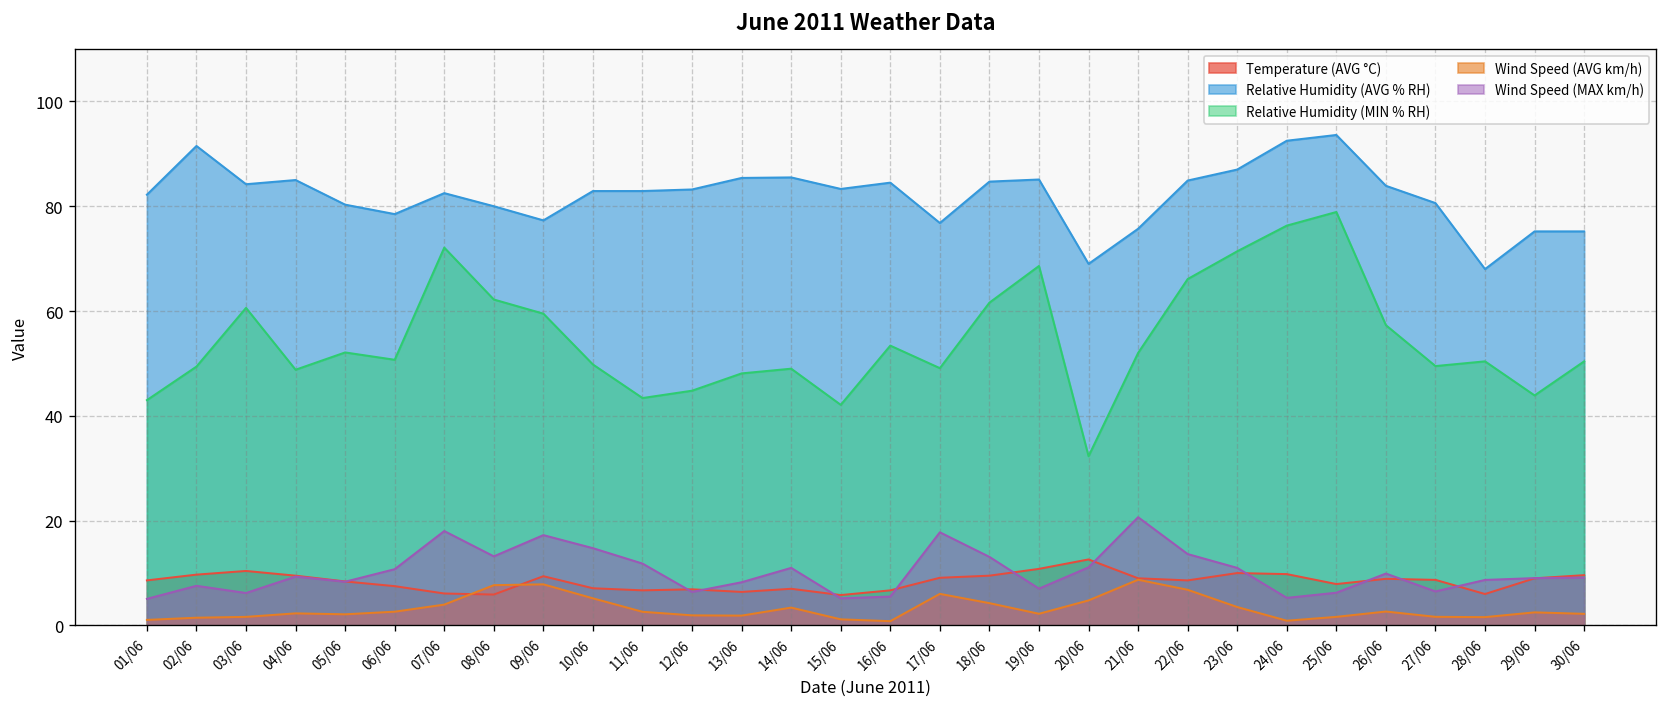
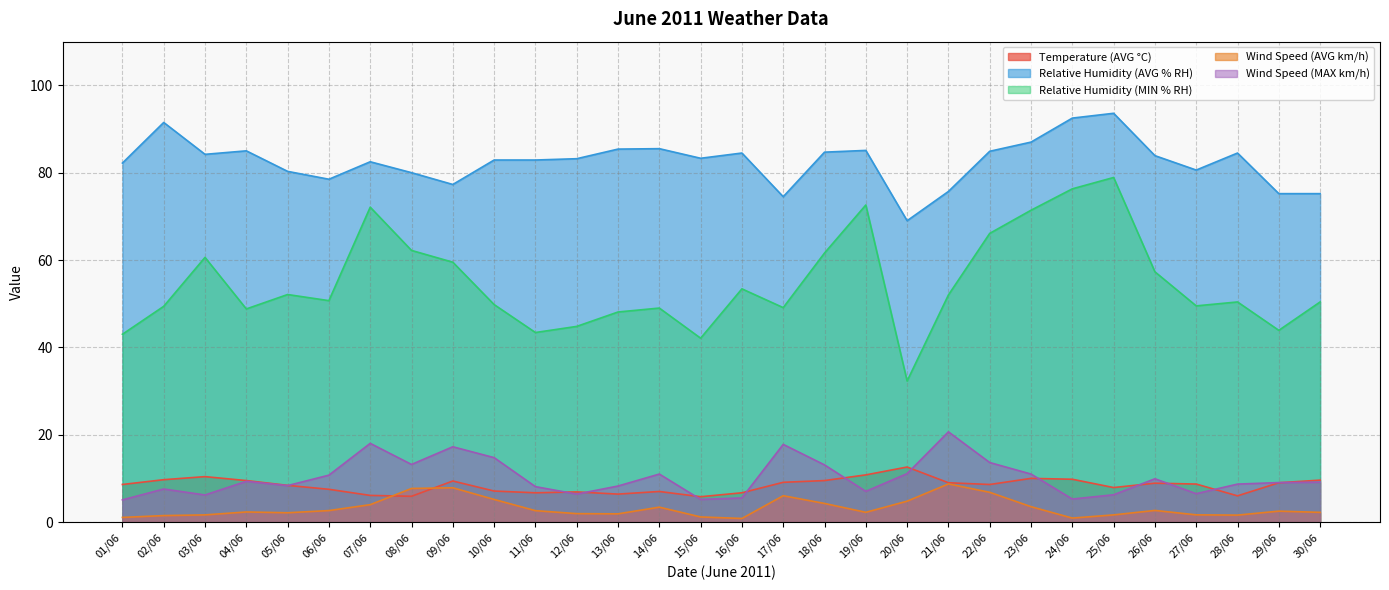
Wind Speed (MAX km/h), 11/06: 12 -> 8
Relative Humidity (AVG % RH), 17/06: 77 -> 75
Relative Humidity (MIN % RH), 19/06: 69 -> 73
Relative Humidity (AVG % RH), 28/06: 68 -> 85
